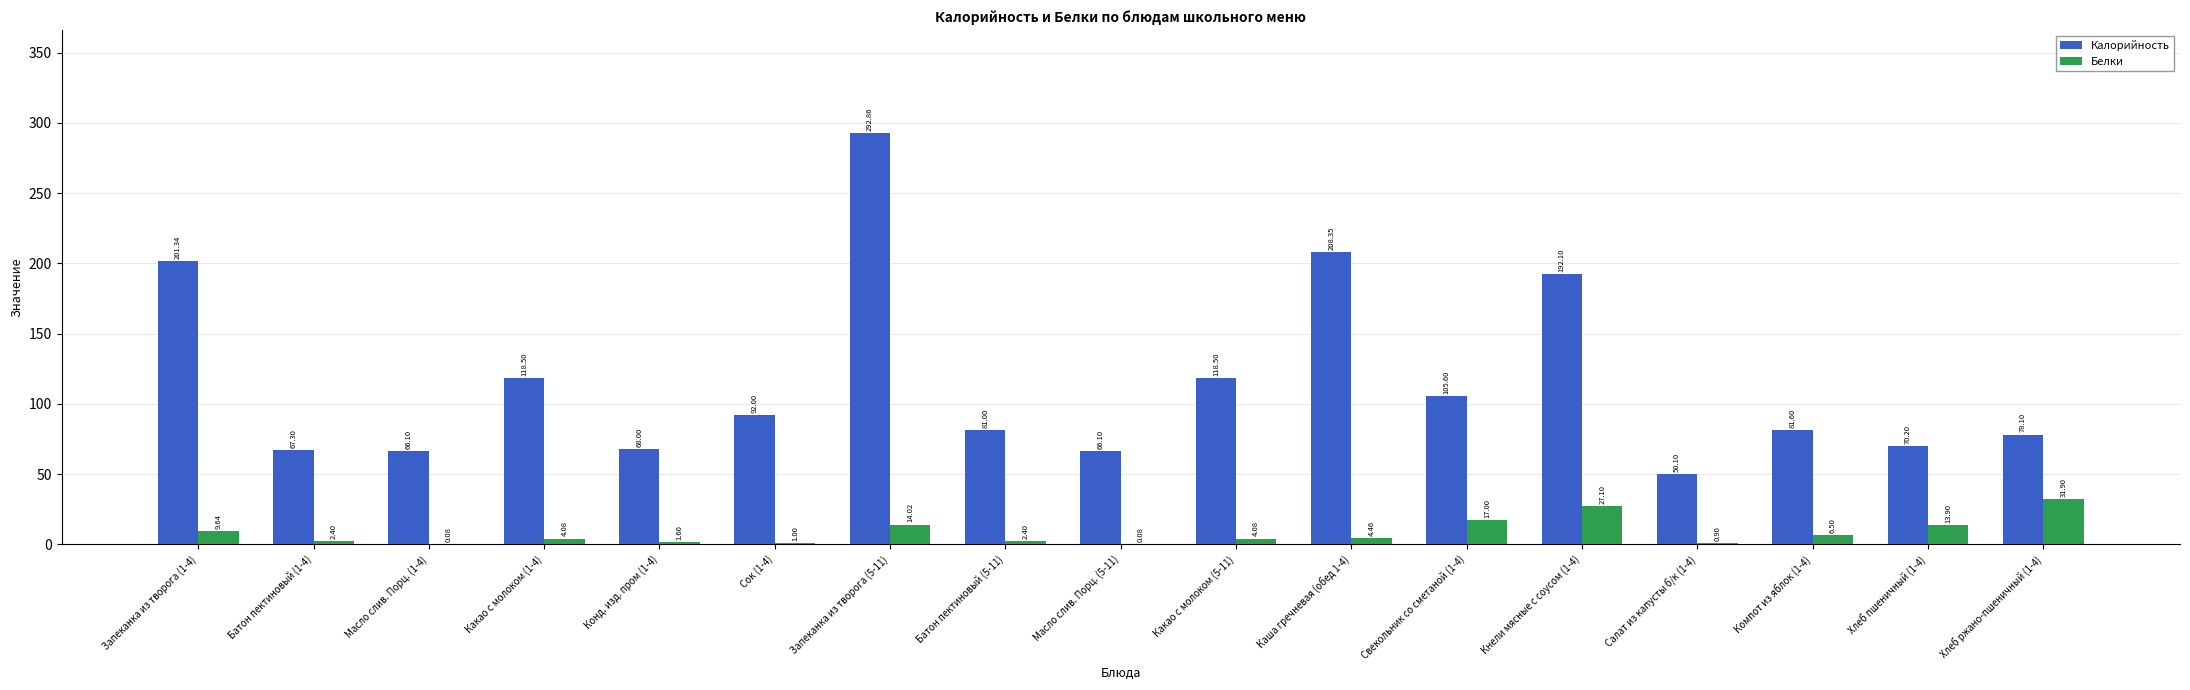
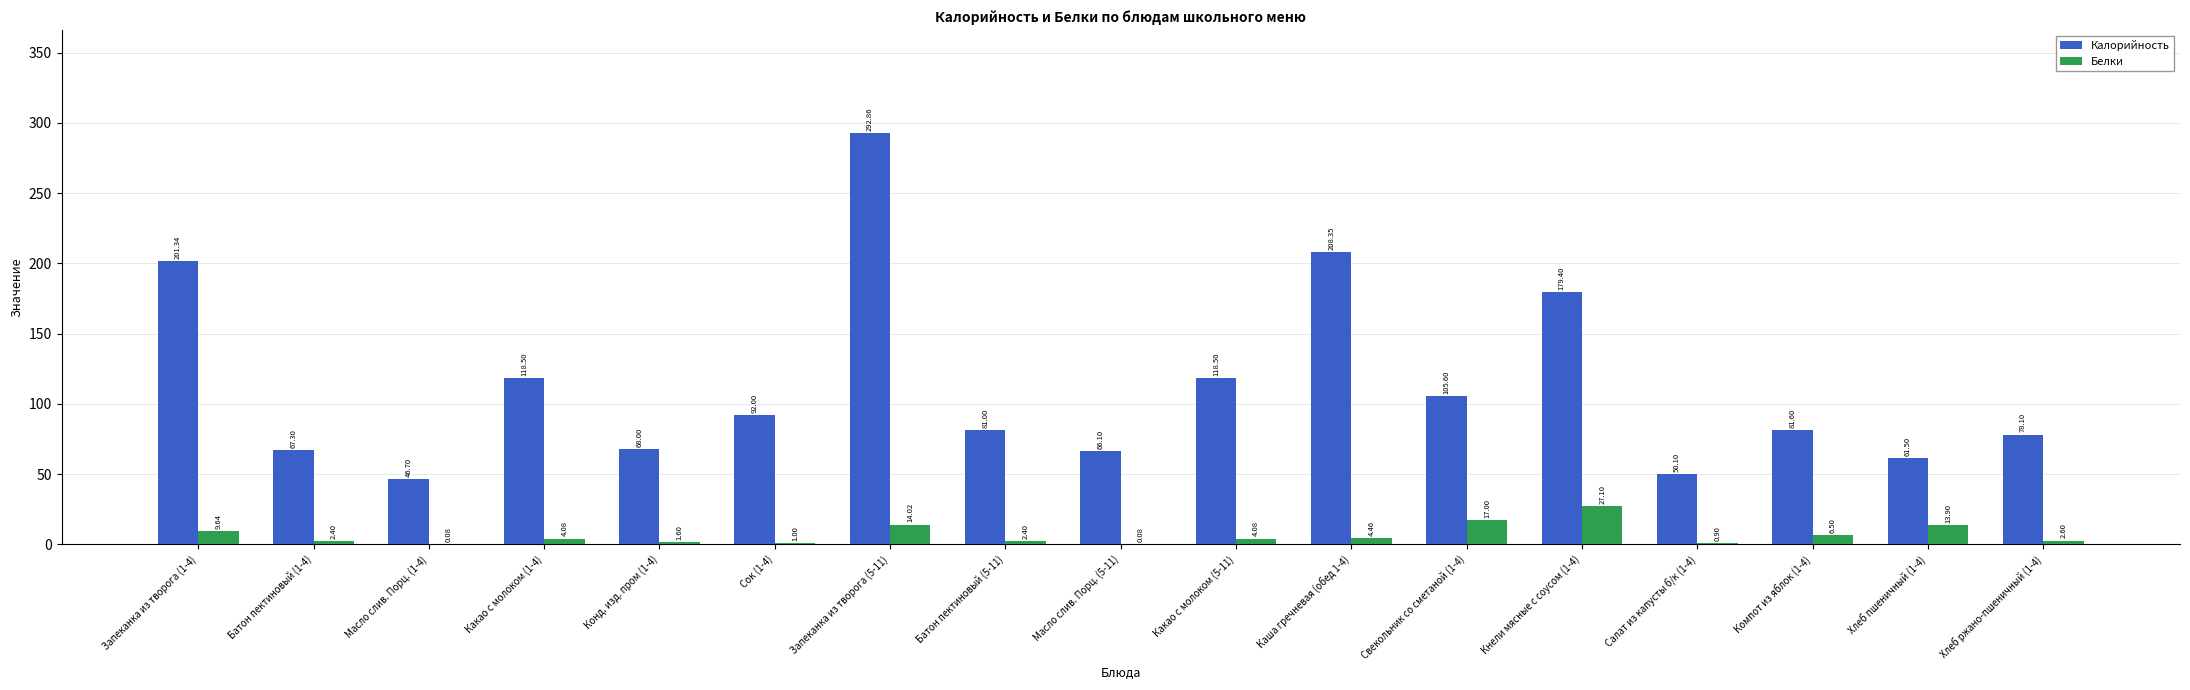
Калорийность, Масло слив. Порц. (1-4): 66.10 -> 46.70
Калорийность, Кнели мясные с соусом (1-4): 192.10 -> 179.40
Калорийность, Хлеб пшеничный (1-4): 70.20 -> 61.50
Белки, Хлеб ржано-пшеничный (1-4): 31.90 -> 2.60
